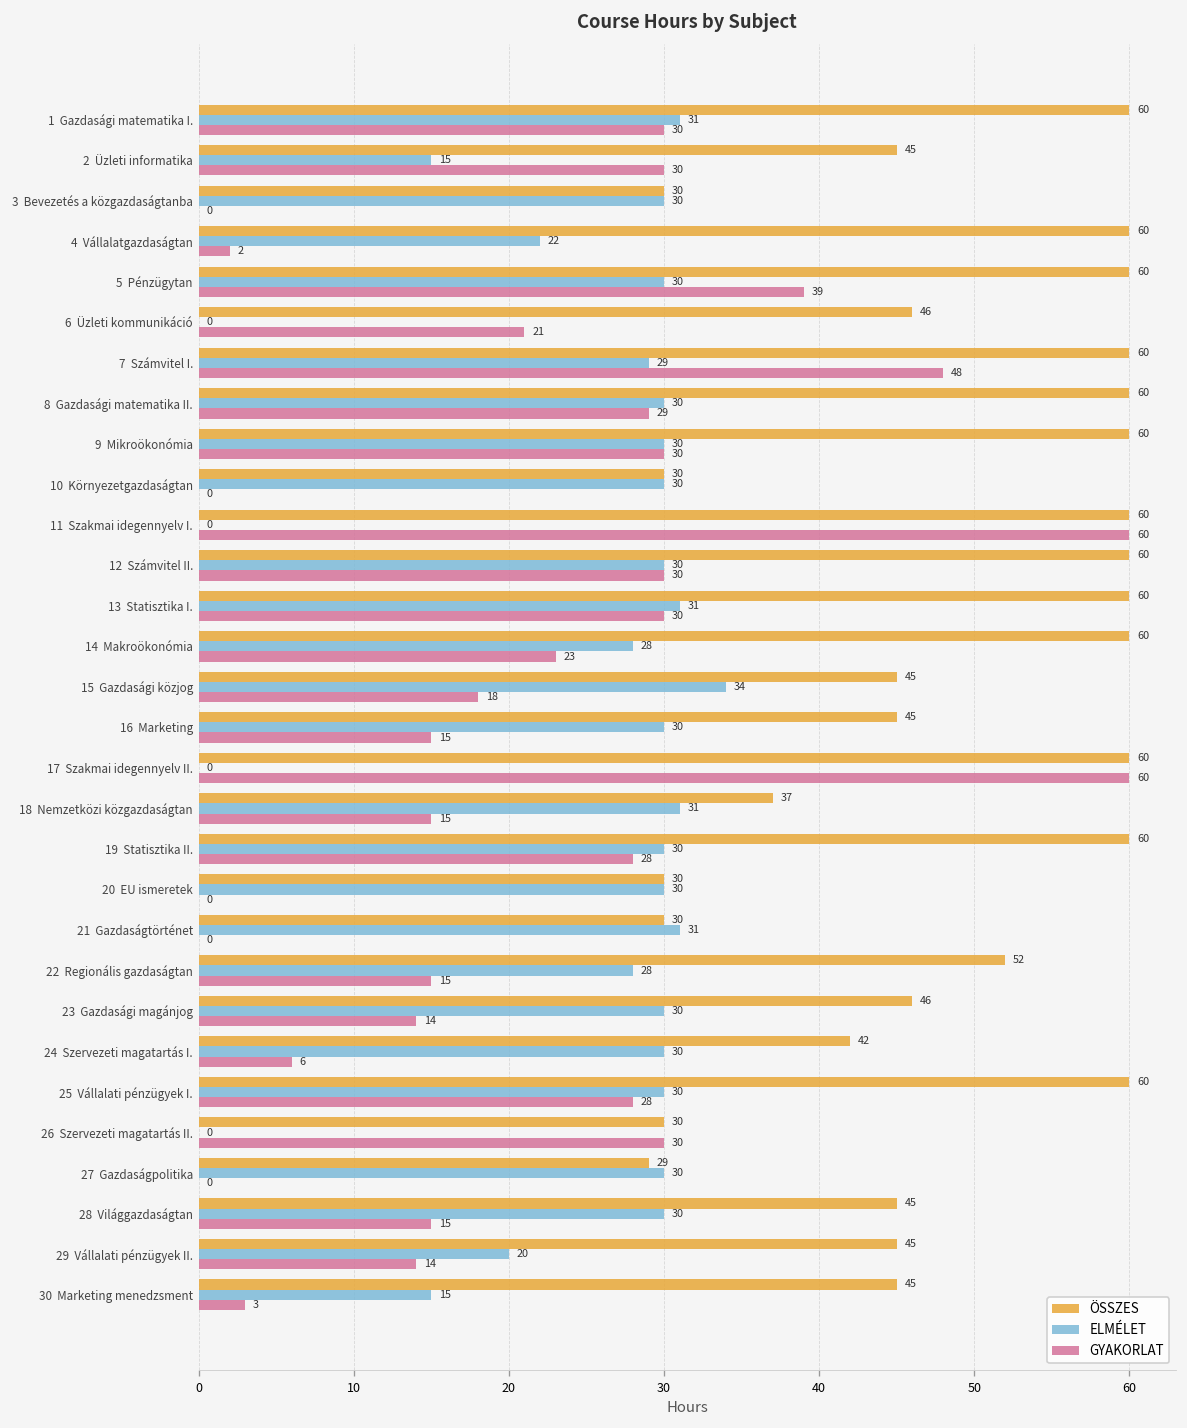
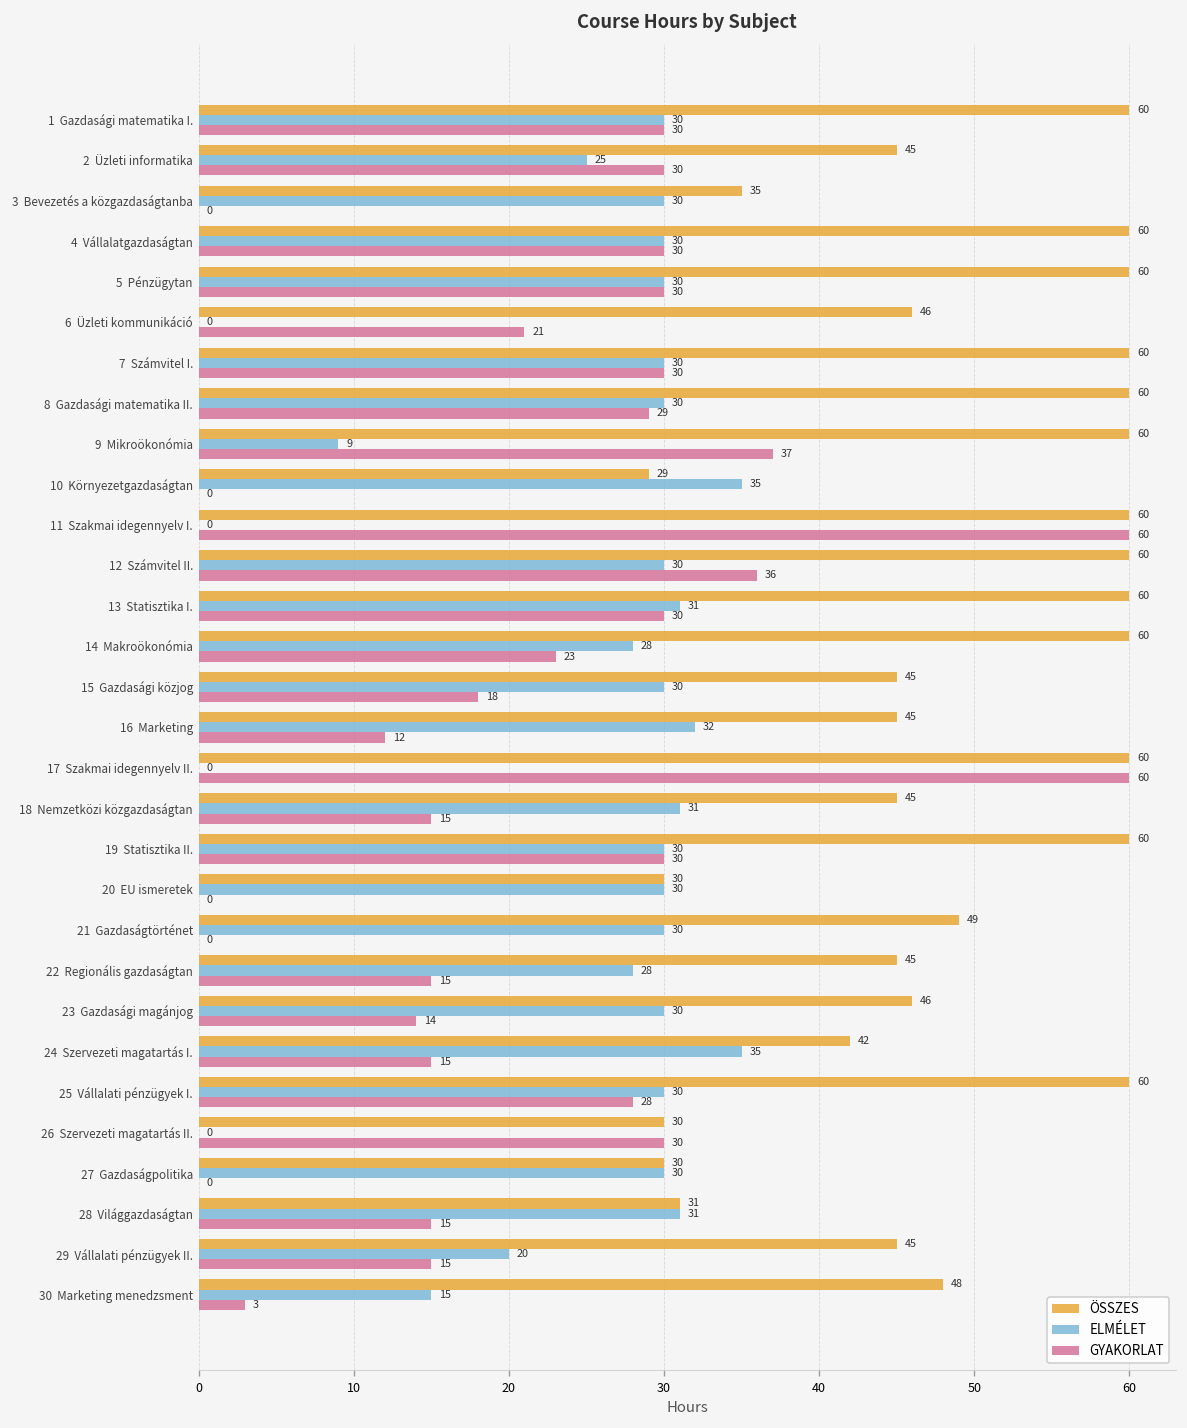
ELMÉLET, 1 Gazdasági matematika I.: 31 -> 30
ELMÉLET, 2 Üzleti informatika: 15 -> 25
ÖSSZES, 3 Bevezetés a közgazdaságtanba: 30 -> 35
ELMÉLET, 4 Vállalatgazdaságtan: 22 -> 30
GYAKORLAT, 4 Vállalatgazdaságtan: 2 -> 30
GYAKORLAT, 5 Pénzügytan: 39 -> 30
ELMÉLET, 7 Számvitel I.: 29 -> 30
GYAKORLAT, 7 Számvitel I.: 48 -> 30
ELMÉLET, 9 Mikroökonómia: 30 -> 9
GYAKORLAT, 9 Mikroökonómia: 30 -> 37
ÖSSZES, 10 Környezetgazdaságtan: 30 -> 29
ELMÉLET, 10 Környezetgazdaságtan: 30 -> 35
GYAKORLAT, 12 Számvitel II.: 30 -> 36
ELMÉLET, 15 Gazdasági közjog: 34 -> 30
ELMÉLET, 16 Marketing: 30 -> 32
GYAKORLAT, 16 Marketing: 15 -> 12
ÖSSZES, 18 Nemzetközi közgazdaságtan: 37 -> 45
GYAKORLAT, 19 Statisztika II.: 28 -> 30
ÖSSZES, 21 Gazdaságtörténet: 30 -> 49
ELMÉLET, 21 Gazdaságtörténet: 31 -> 30
ÖSSZES, 22 Regionális gazdaságtan: 52 -> 45
ELMÉLET, 24 Szervezeti magatartás I.: 30 -> 35
GYAKORLAT, 24 Szervezeti magatartás I.: 6 -> 15
ÖSSZES, 27 Gazdaságpolitika: 29 -> 30
ÖSSZES, 28 Világgazdaságtan: 45 -> 31
ELMÉLET, 28 Világgazdaságtan: 30 -> 31
GYAKORLAT, 29 Vállalati pénzügyek II.: 14 -> 15
ÖSSZES, 30 Marketing menedzsment: 45 -> 48
